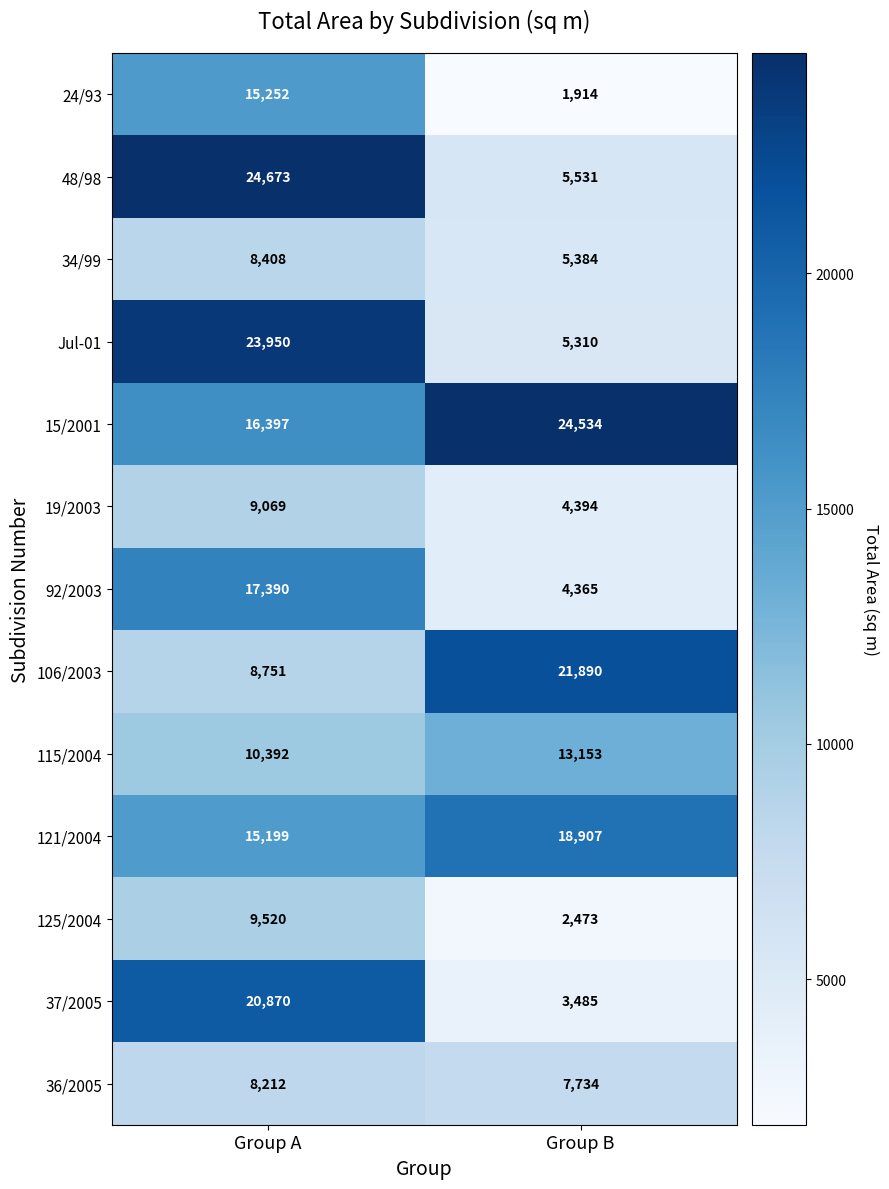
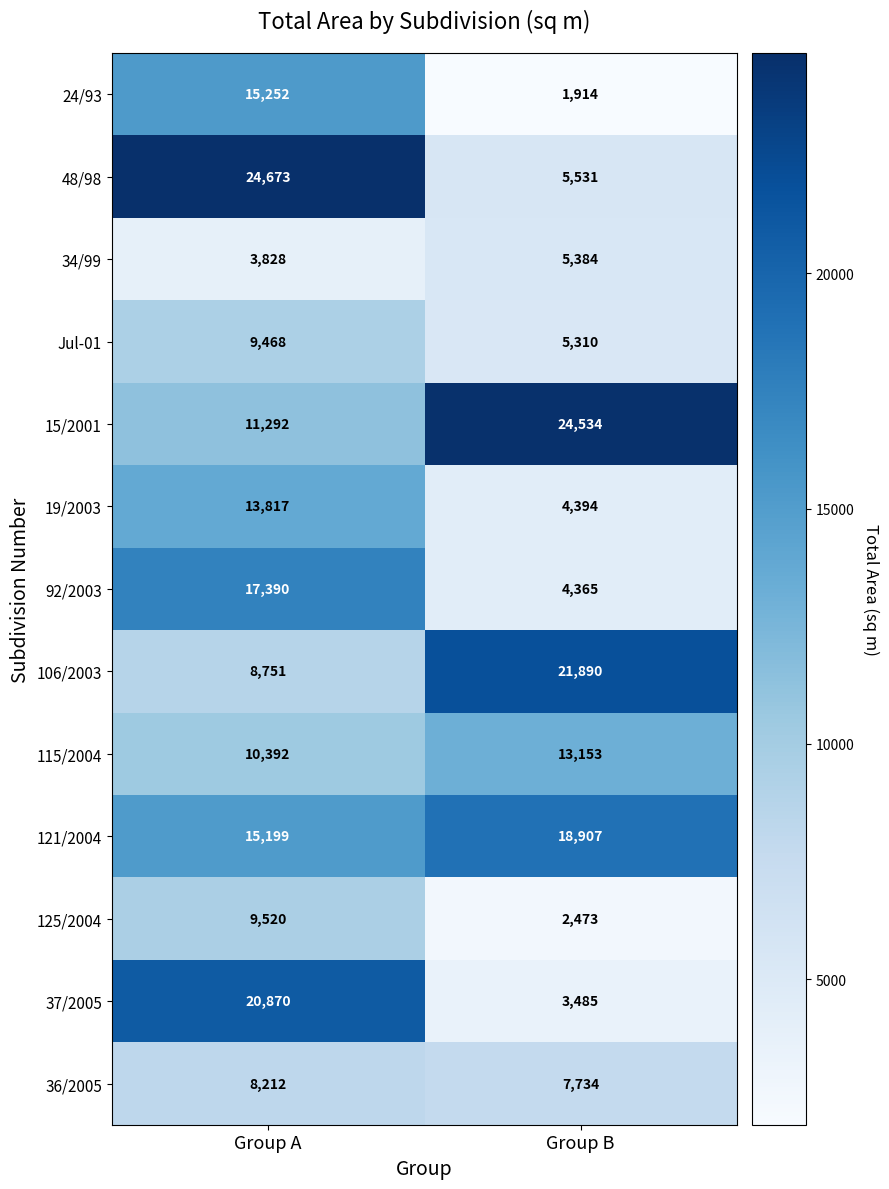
34/99, Group A: 8,408 -> 3,828
Jul-01, Group A: 23,950 -> 9,468
15/2001, Group A: 16,397 -> 11,292
19/2003, Group A: 9,069 -> 13,817
